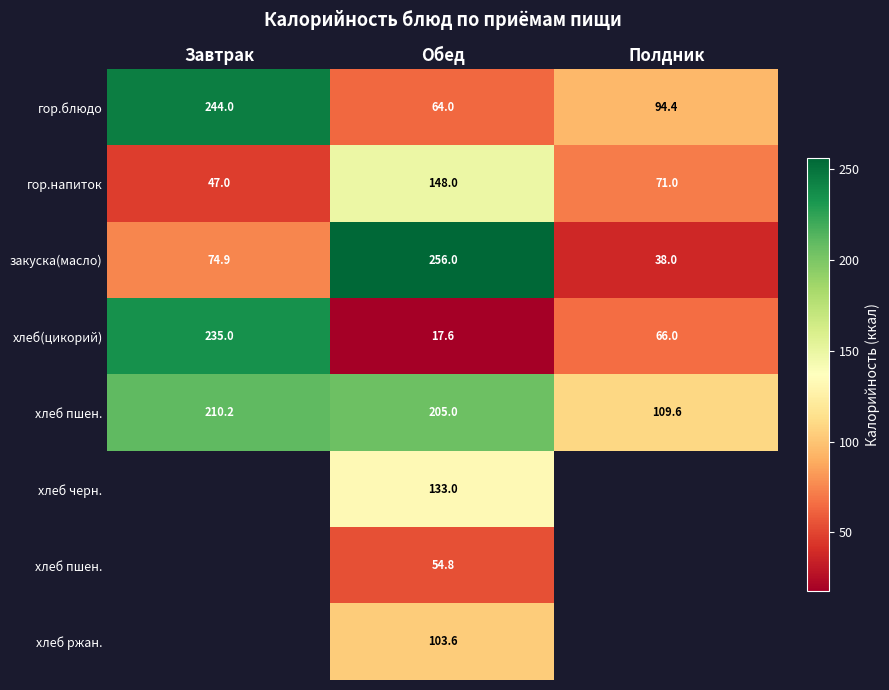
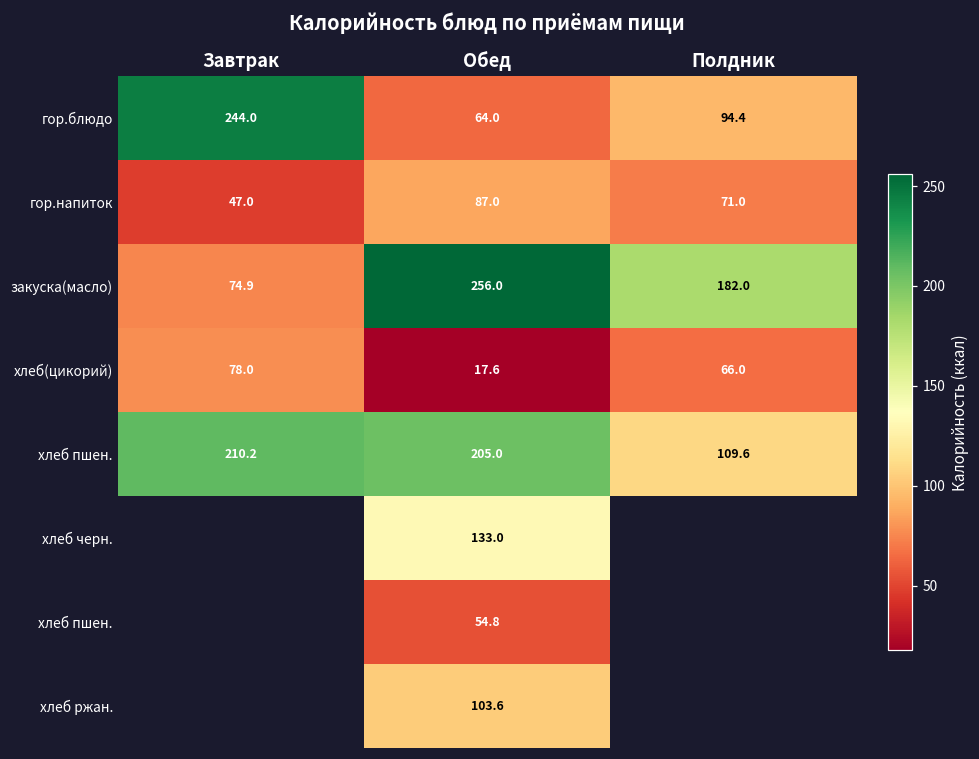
гор.напиток, Обед: 148.0 -> 87.0
закуска(масло), Полдник: 38.0 -> 182.0
хлеб(цикорий), Завтрак: 235.0 -> 78.0
